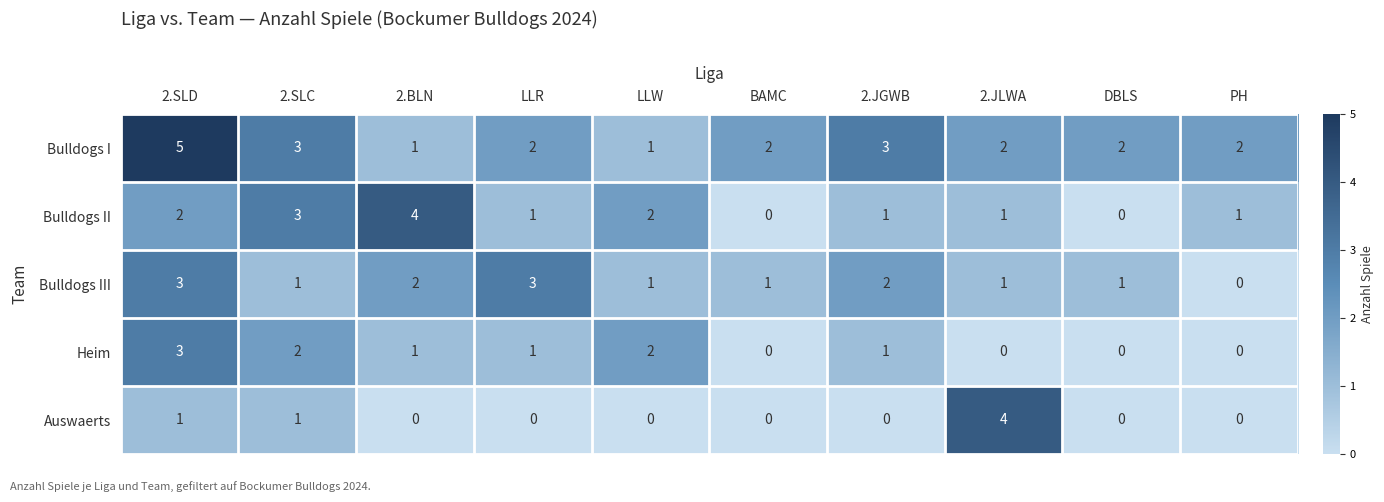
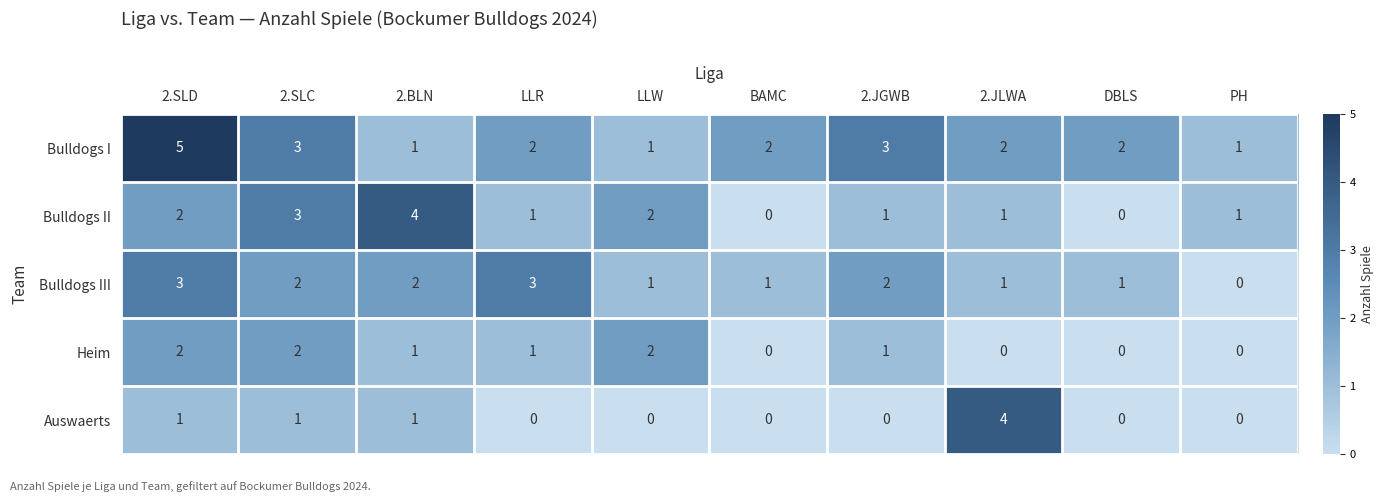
Bulldogs I, PH: 2 -> 1
Bulldogs III, 2.SLC: 1 -> 2
Heim, 2.SLD: 3 -> 2
Auswaerts, 2.BLN: 0 -> 1
